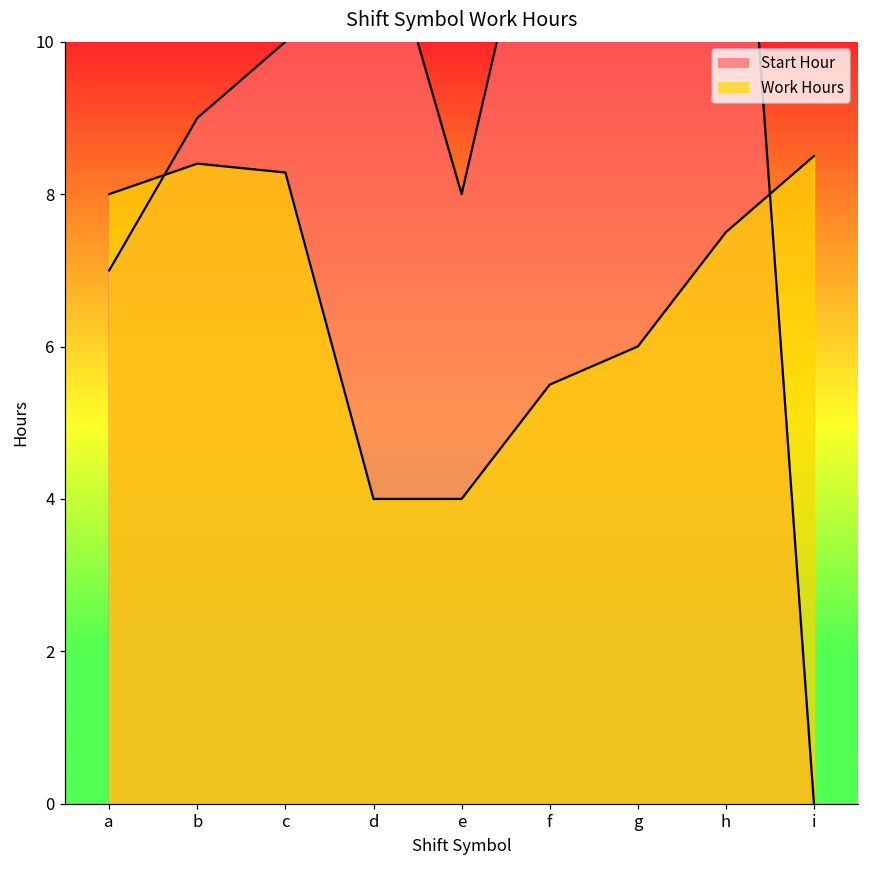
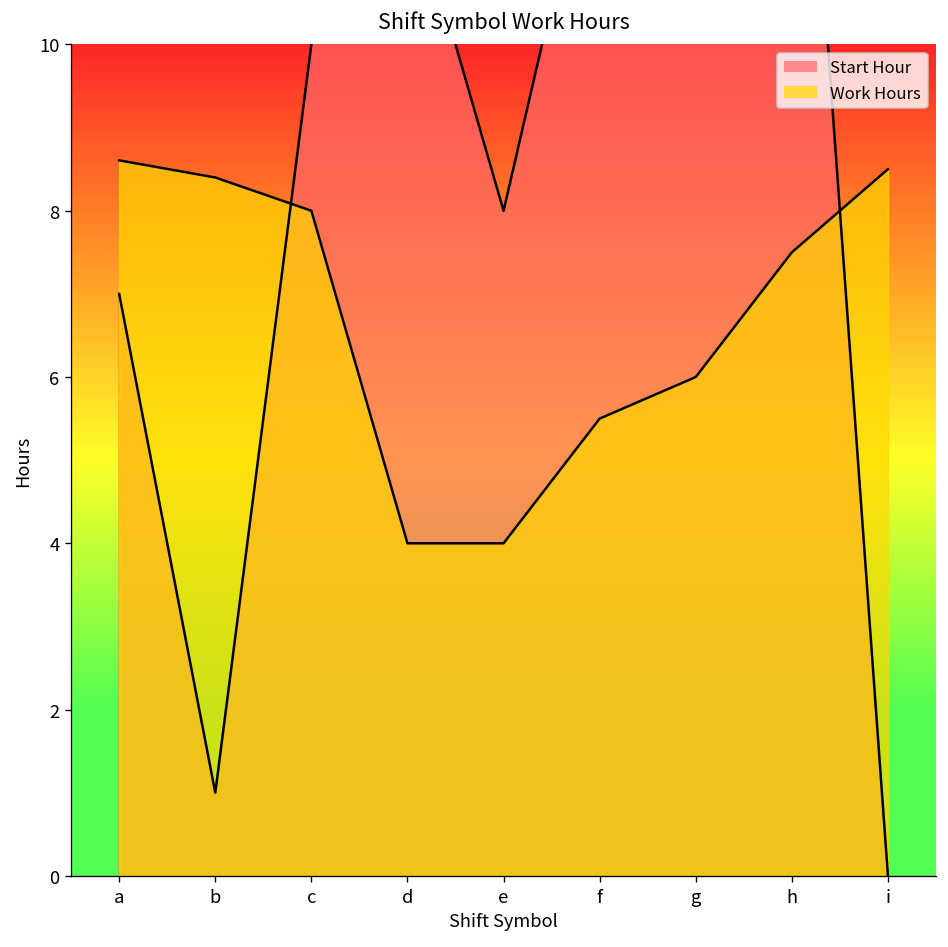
Work Hours, a: 8.0 -> 8.6
Start Hour, b: 9 -> 1
Work Hours, c: 8.3 -> 8.0
